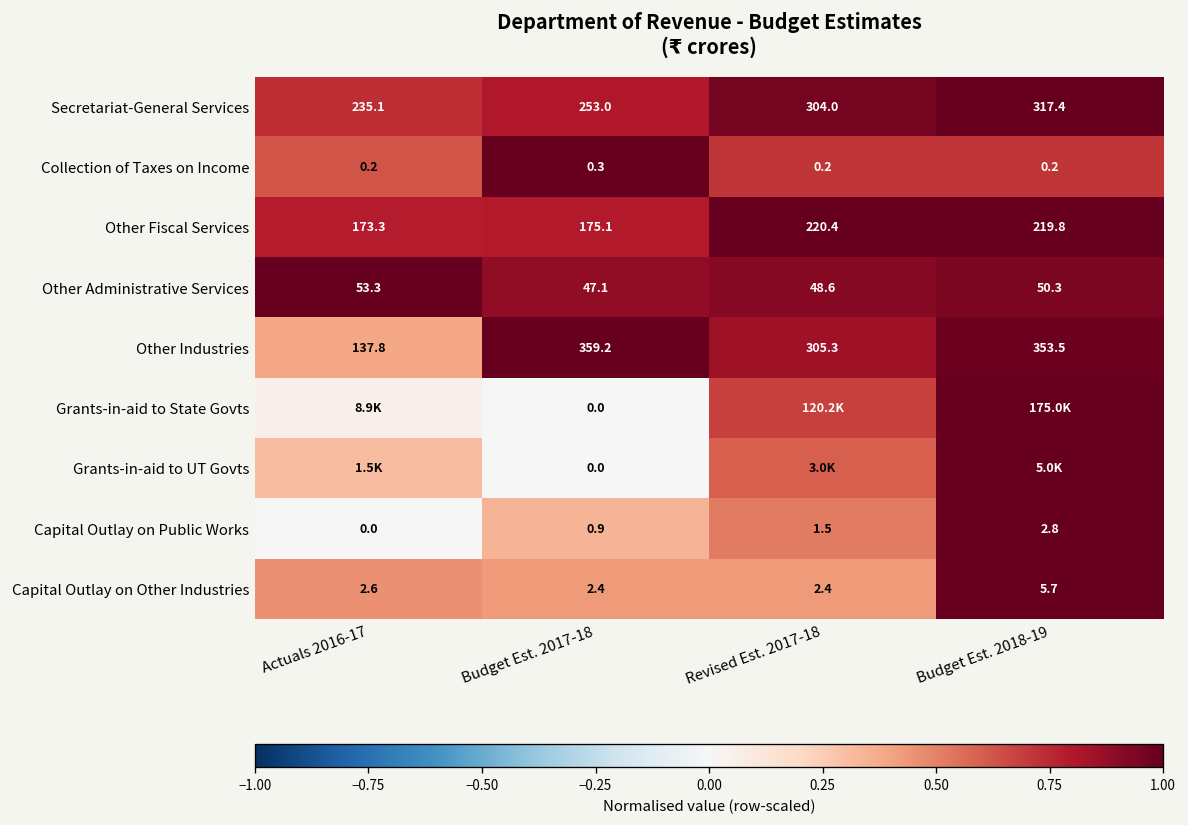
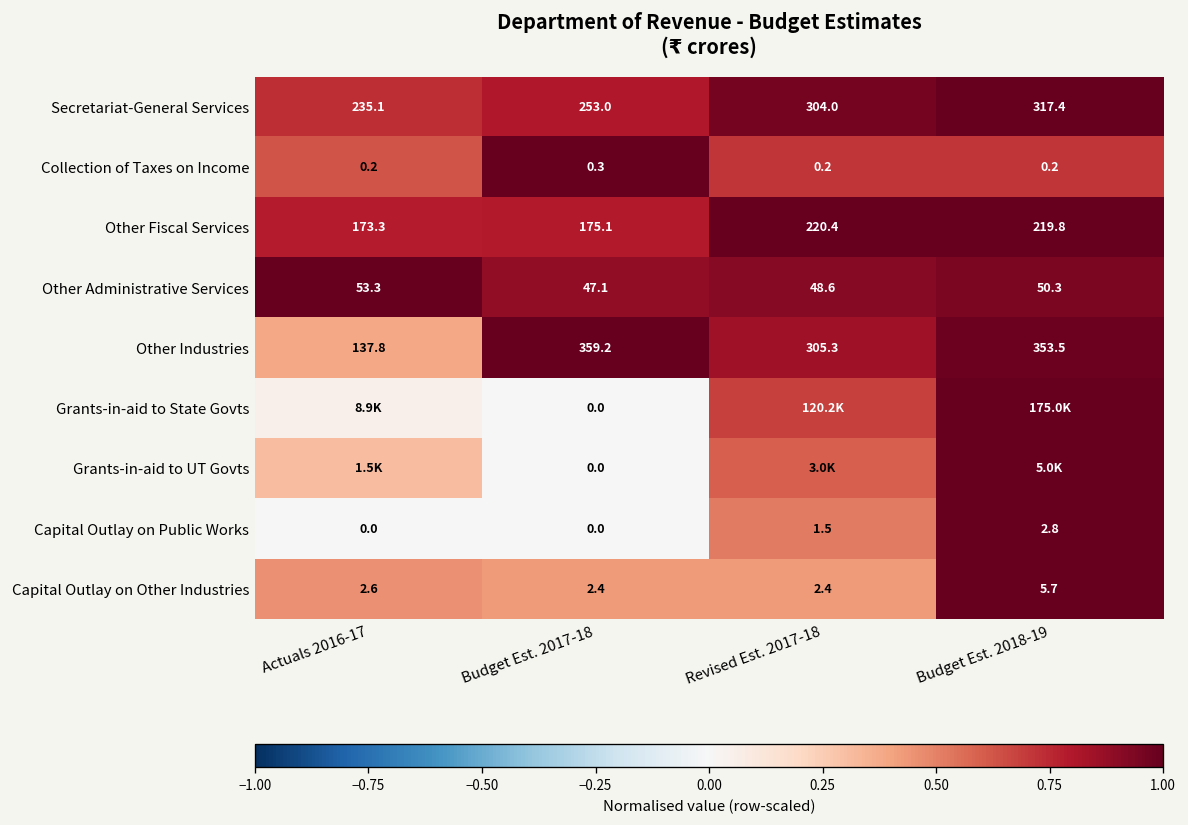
Capital Outlay on Public Works, Budget Est. 2017-18: 0.9 -> 0.0
